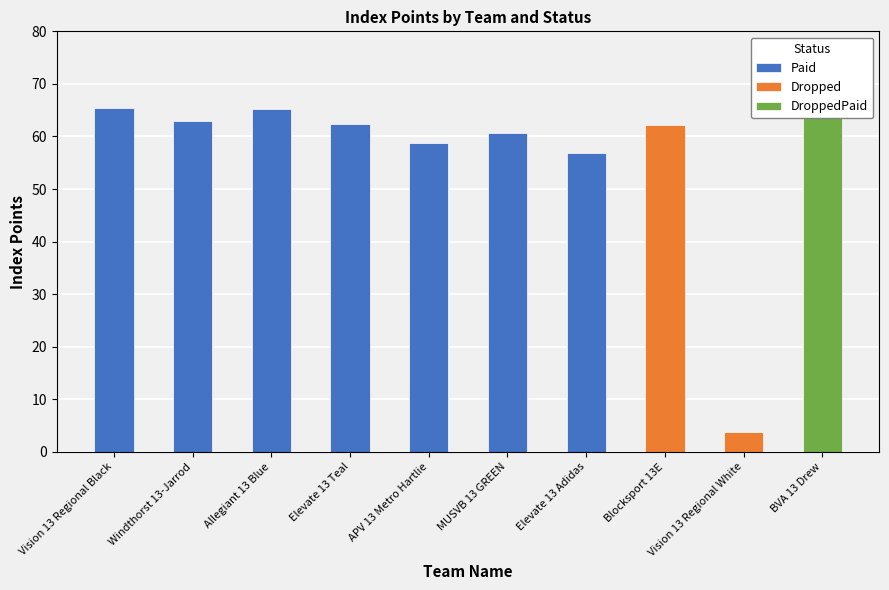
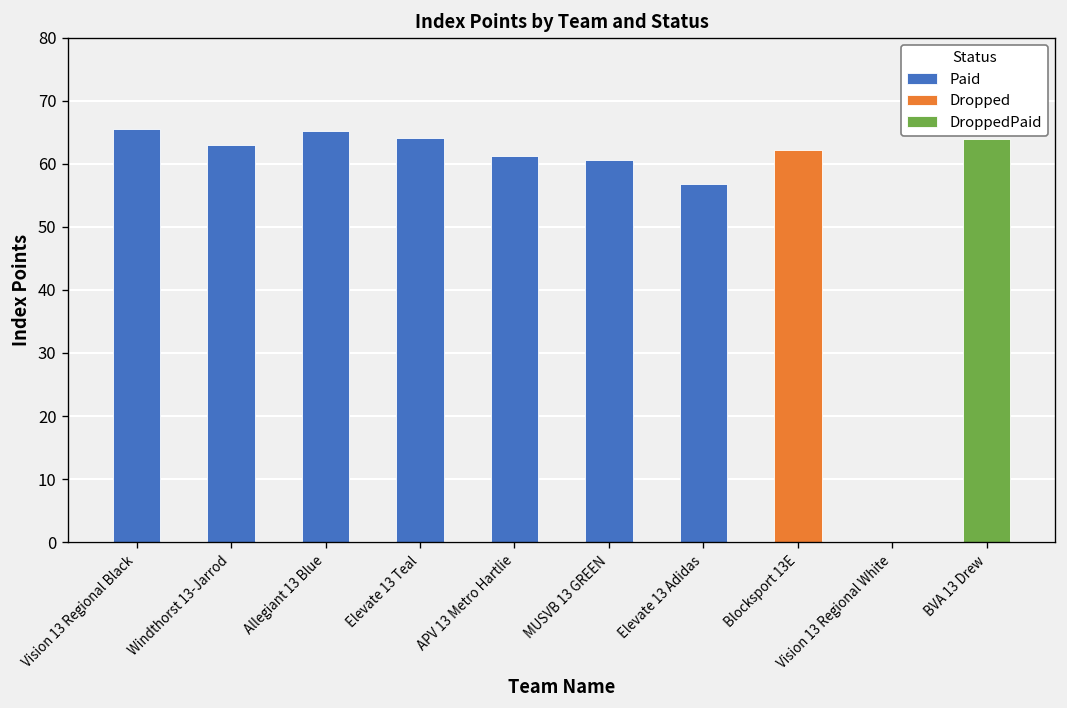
Paid, Elevate 13 Teal: 62 -> 64
Paid, APV 13 Metro Hartlie: 59 -> 61
Dropped, Vision 13 Regional White: 4 -> 0
